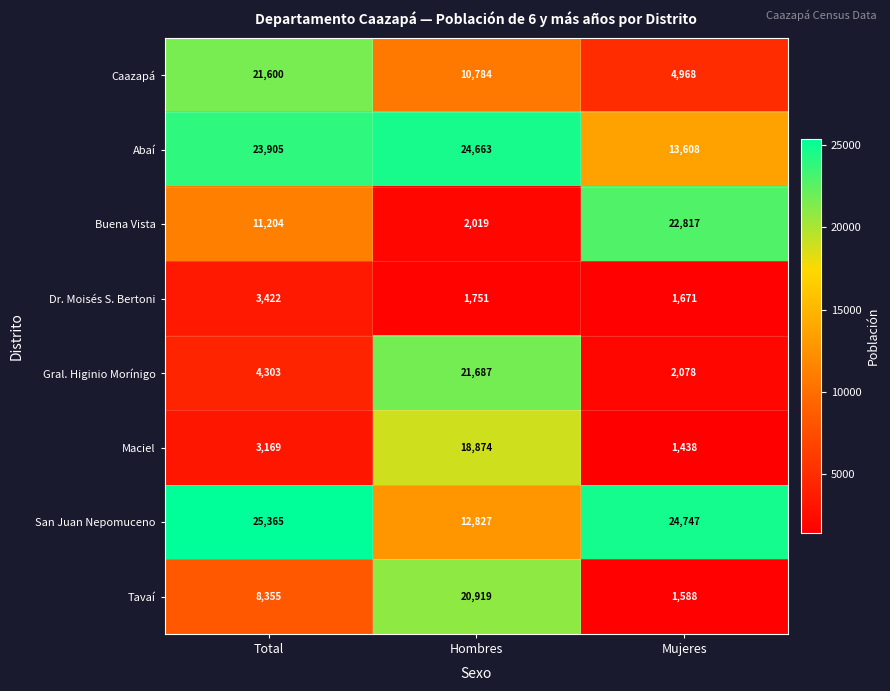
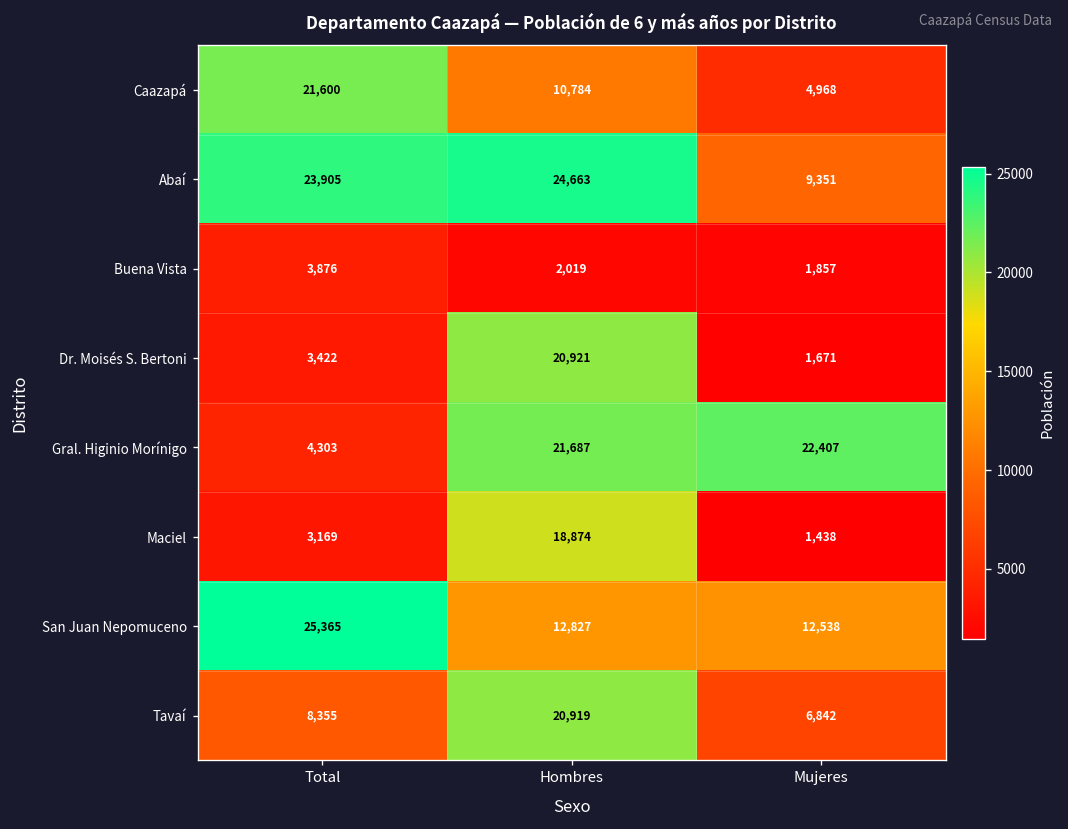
Abaí, Mujeres: 13,608 -> 9,351
Buena Vista, Total: 11,204 -> 3,876
Buena Vista, Mujeres: 22,817 -> 1,857
Dr. Moisés S. Bertoni, Hombres: 1,751 -> 20,921
Gral. Higinio Morínigo, Mujeres: 2,078 -> 22,407
San Juan Nepomuceno, Mujeres: 24,747 -> 12,538
Tavaí, Mujeres: 1,588 -> 6,842
